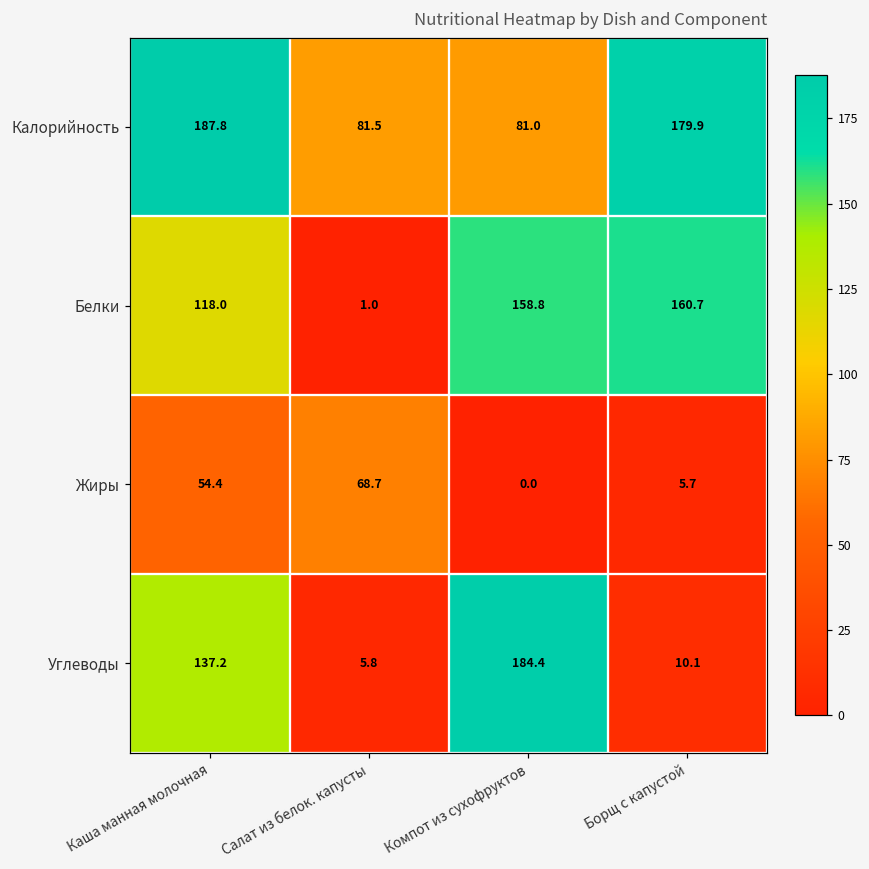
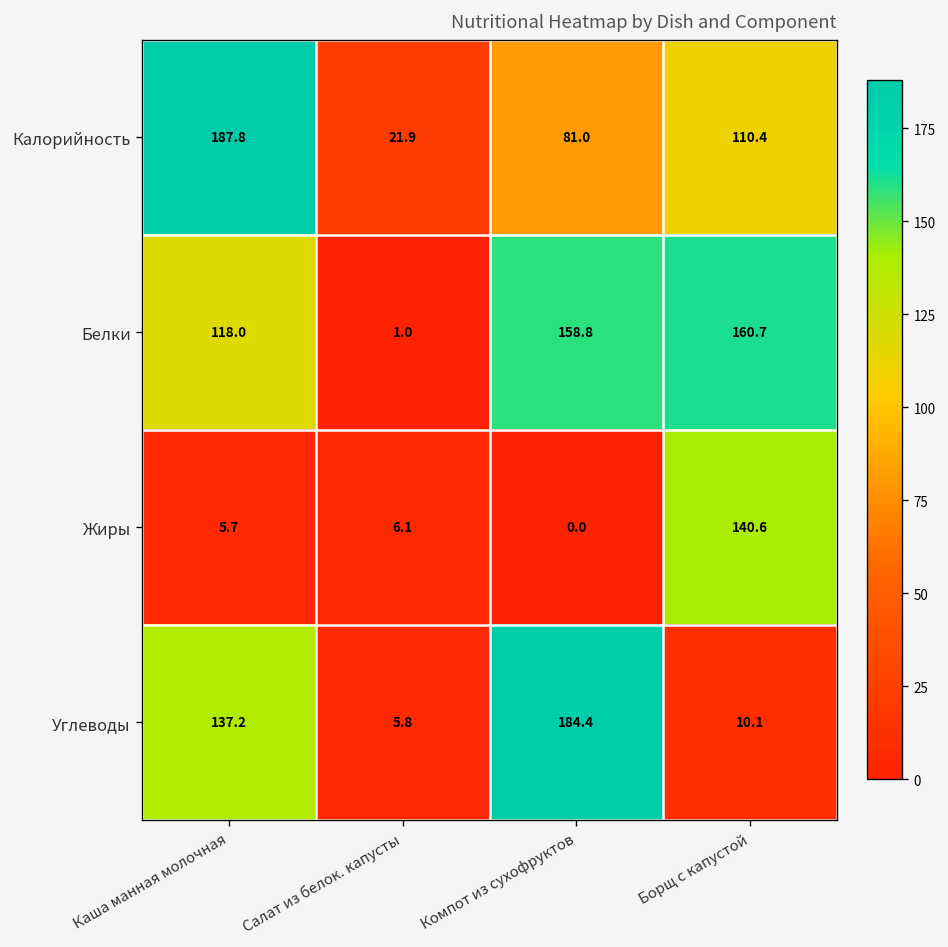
Калорийность, Салат из белок. капусты: 81.5 -> 21.9
Калорийность, Борщ с капустой: 179.9 -> 110.4
Жиры, Каша манная молочная: 54.4 -> 5.7
Жиры, Салат из белок. капусты: 68.7 -> 6.1
Жиры, Борщ с капустой: 5.7 -> 140.6
